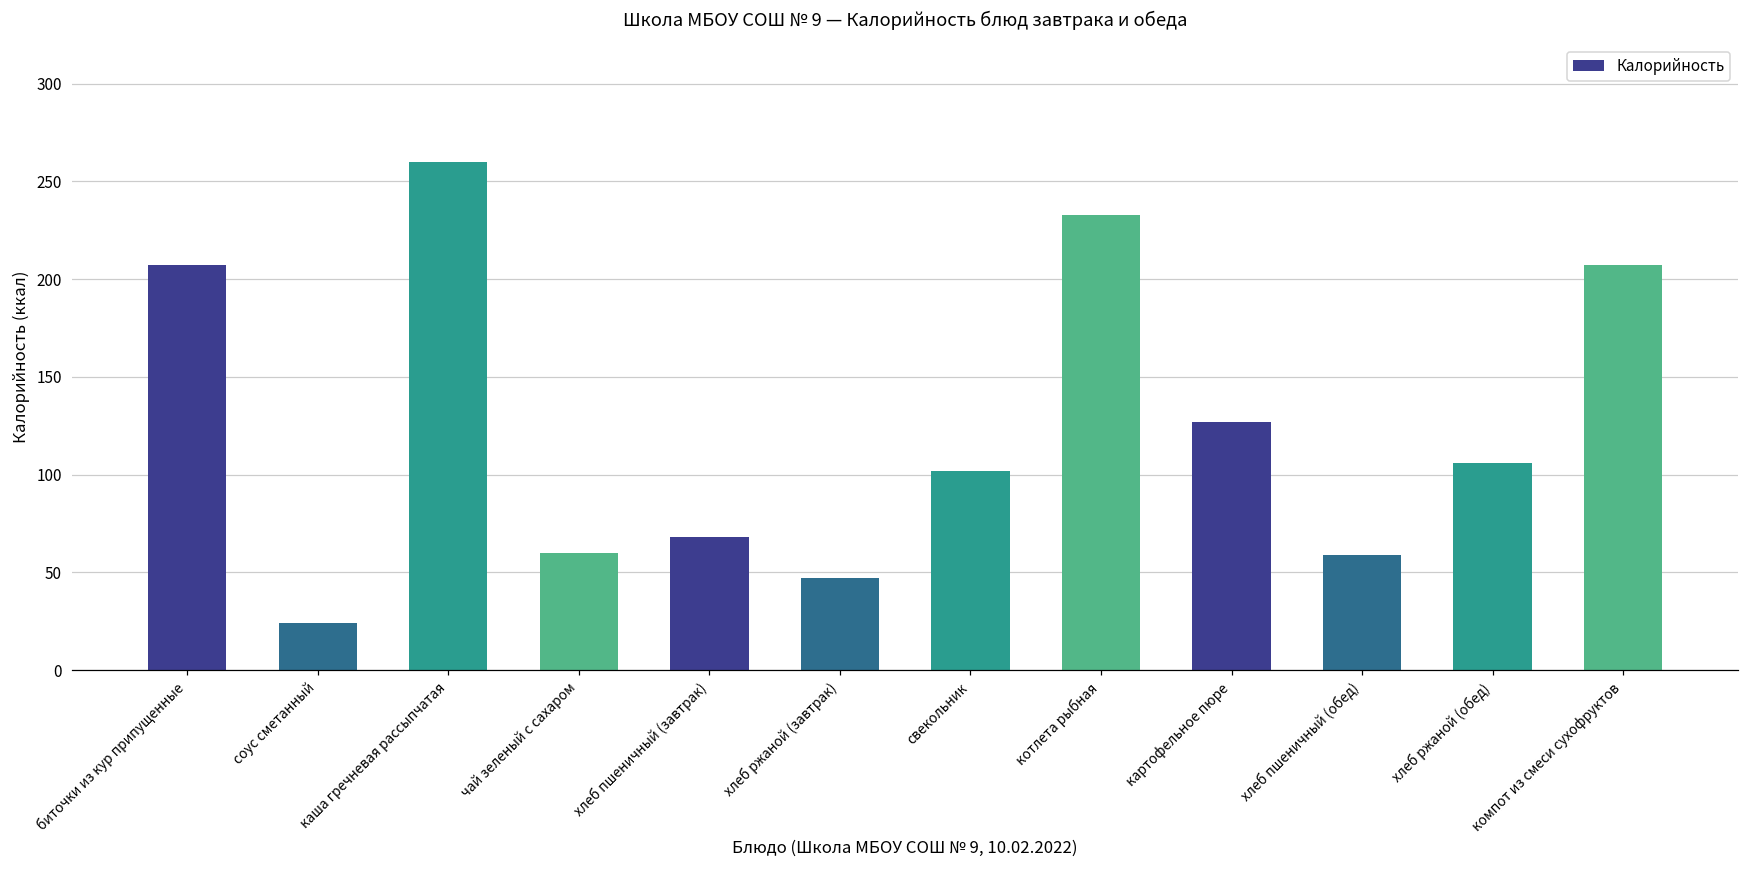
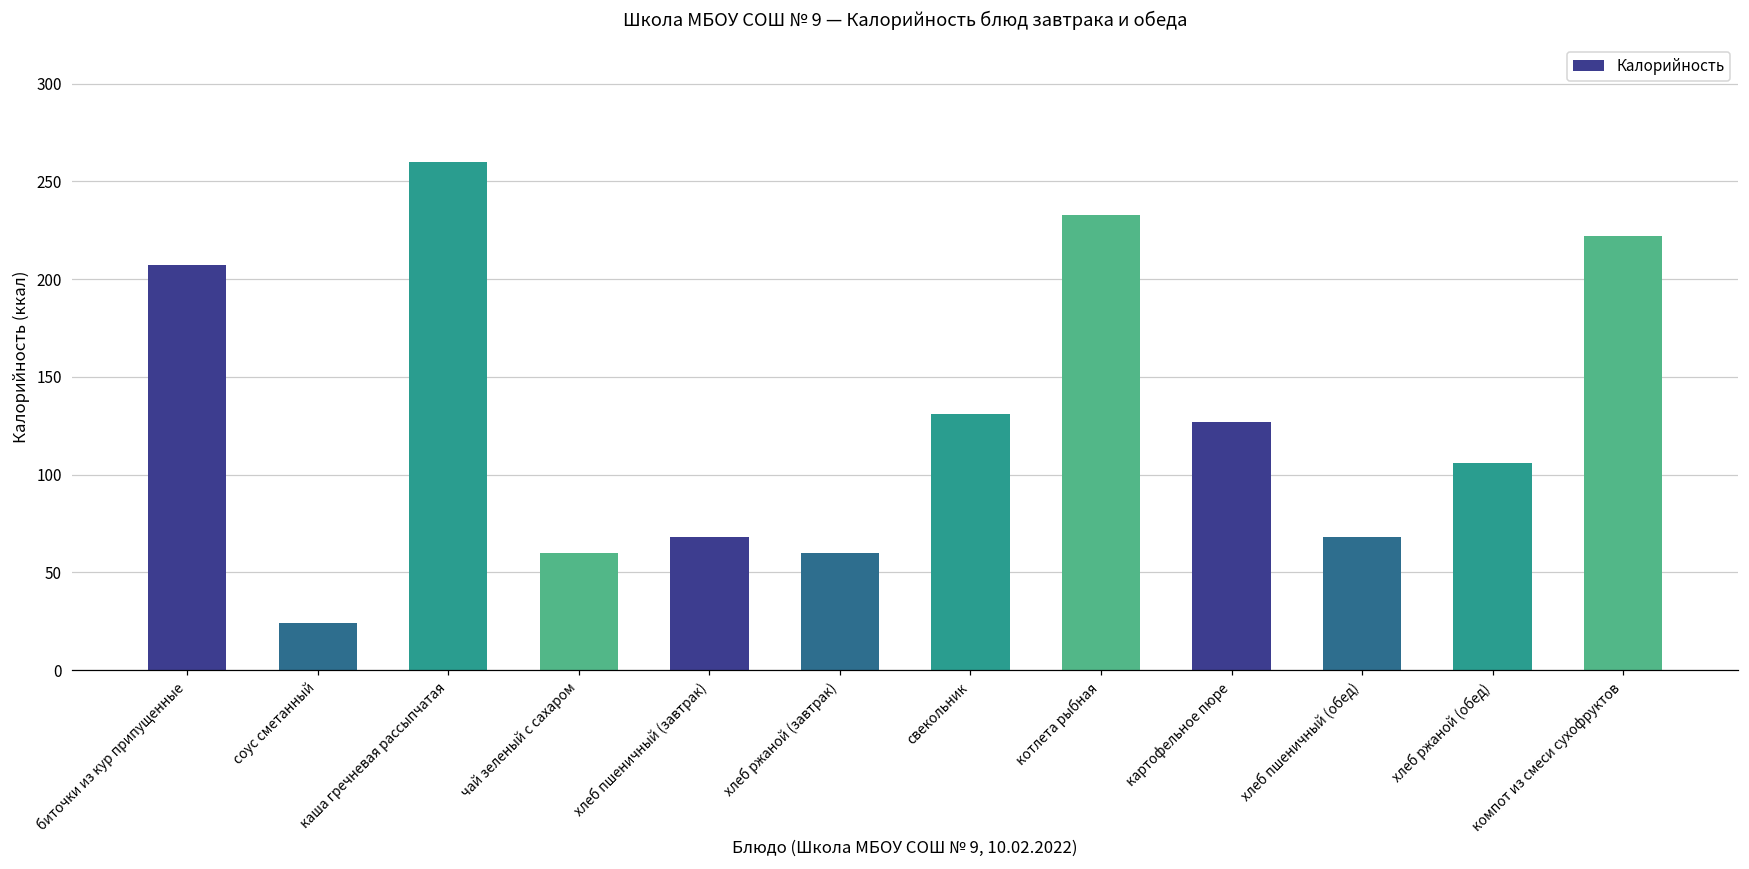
хлеб ржаной (завтрак): 47 -> 60
свекольник: 102 -> 131
хлеб пшеничный (обед): 59 -> 68
компот из смеси сухофруктов: 207 -> 222
